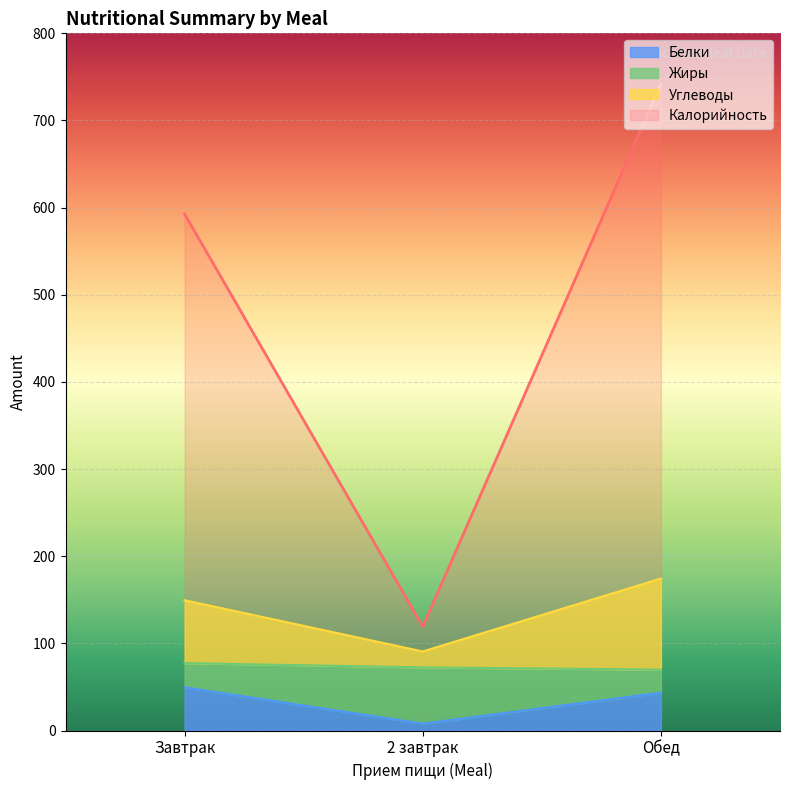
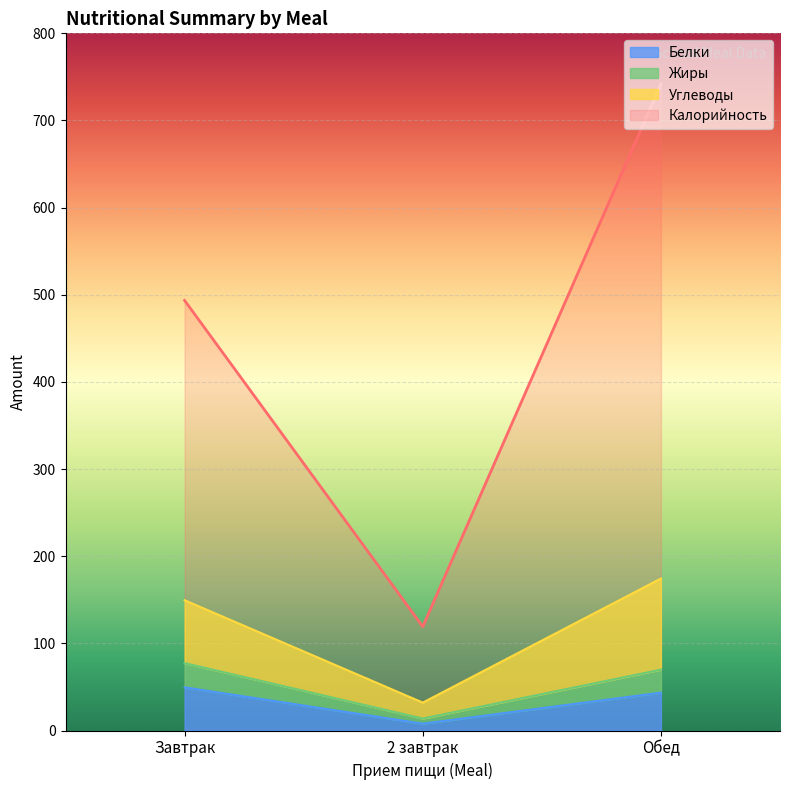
Калорийность, Завтрак: 590 -> 490
Жиры, 2 завтрак: 60 -> 10
